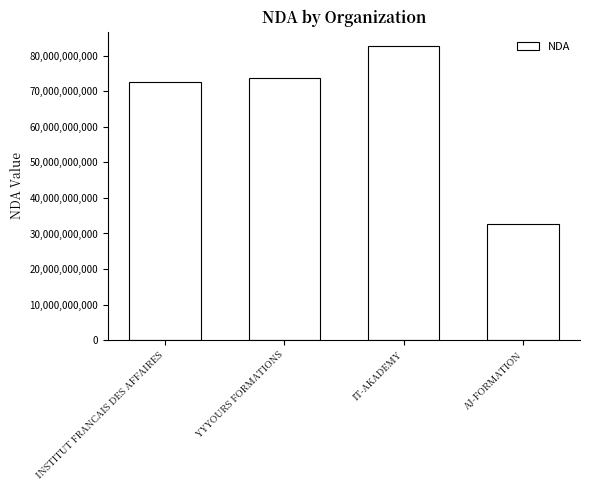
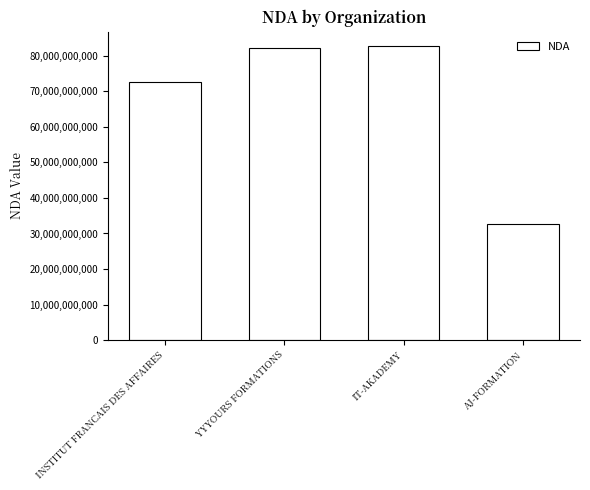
YYYOURS FORMATIONS: 74,000,000,000 -> 82,000,000,000
